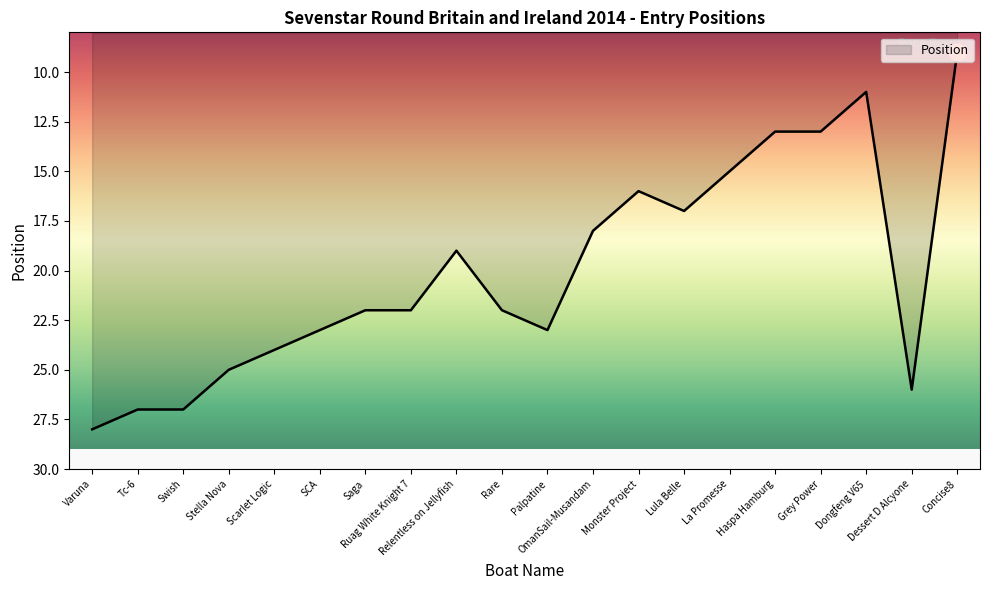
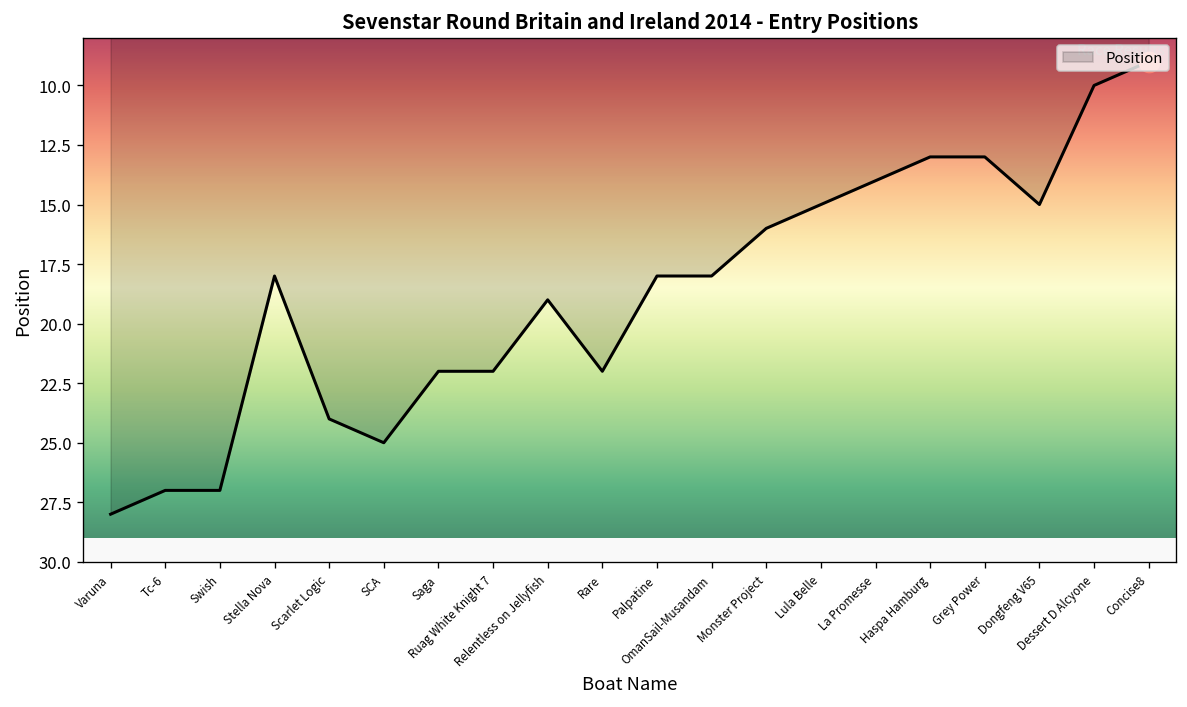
Position, Stella Nova: 25 -> 18
Position, SCA: 23 -> 25
Position, Palpatine: 23 -> 18
Position, Lula Belle: 17 -> 15
Position, La Promesse: 15 -> 14
Position, Dongfeng V65: 11 -> 15
Position, Dessert D Alcyone: 26 -> 10
